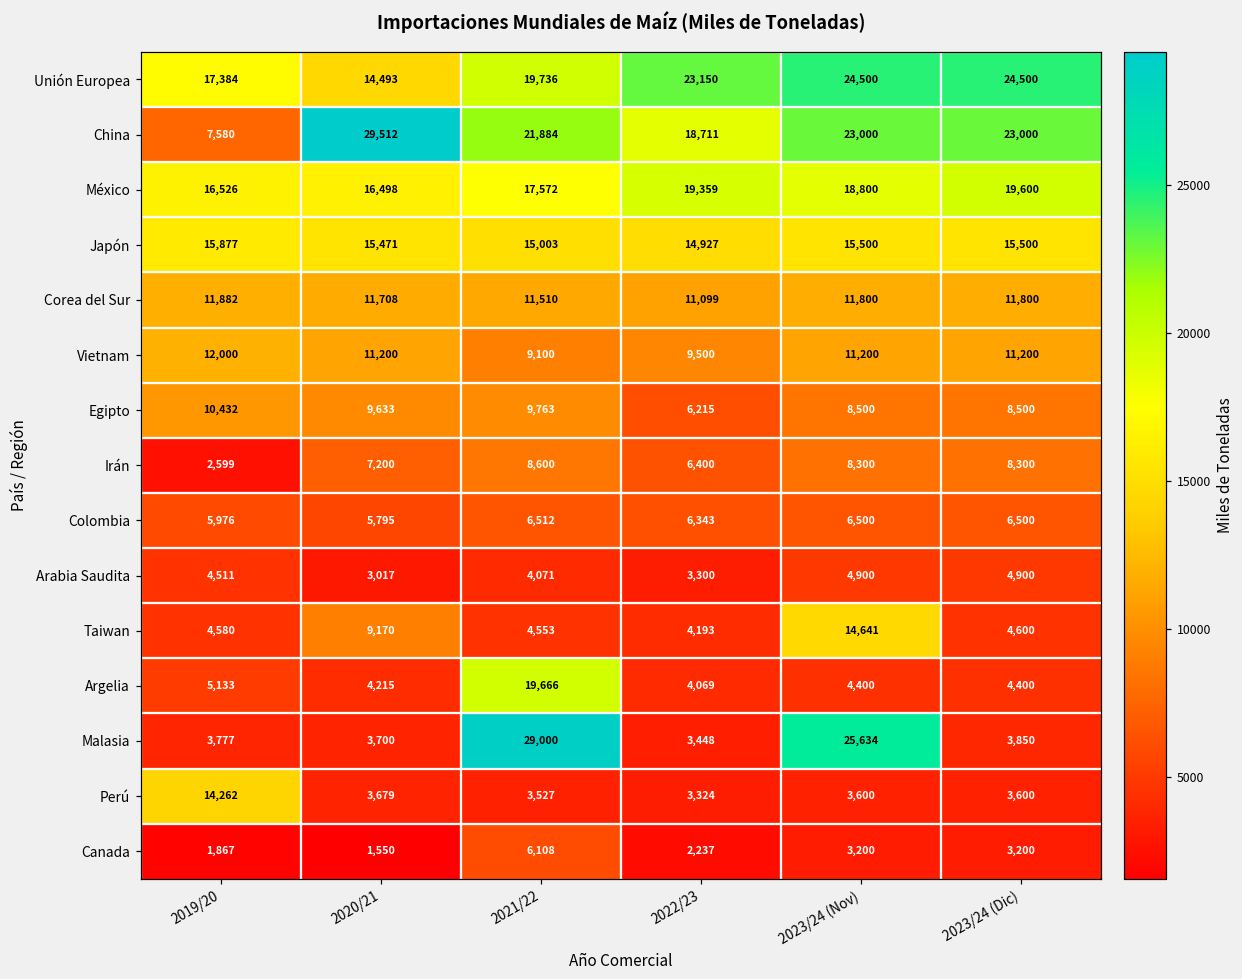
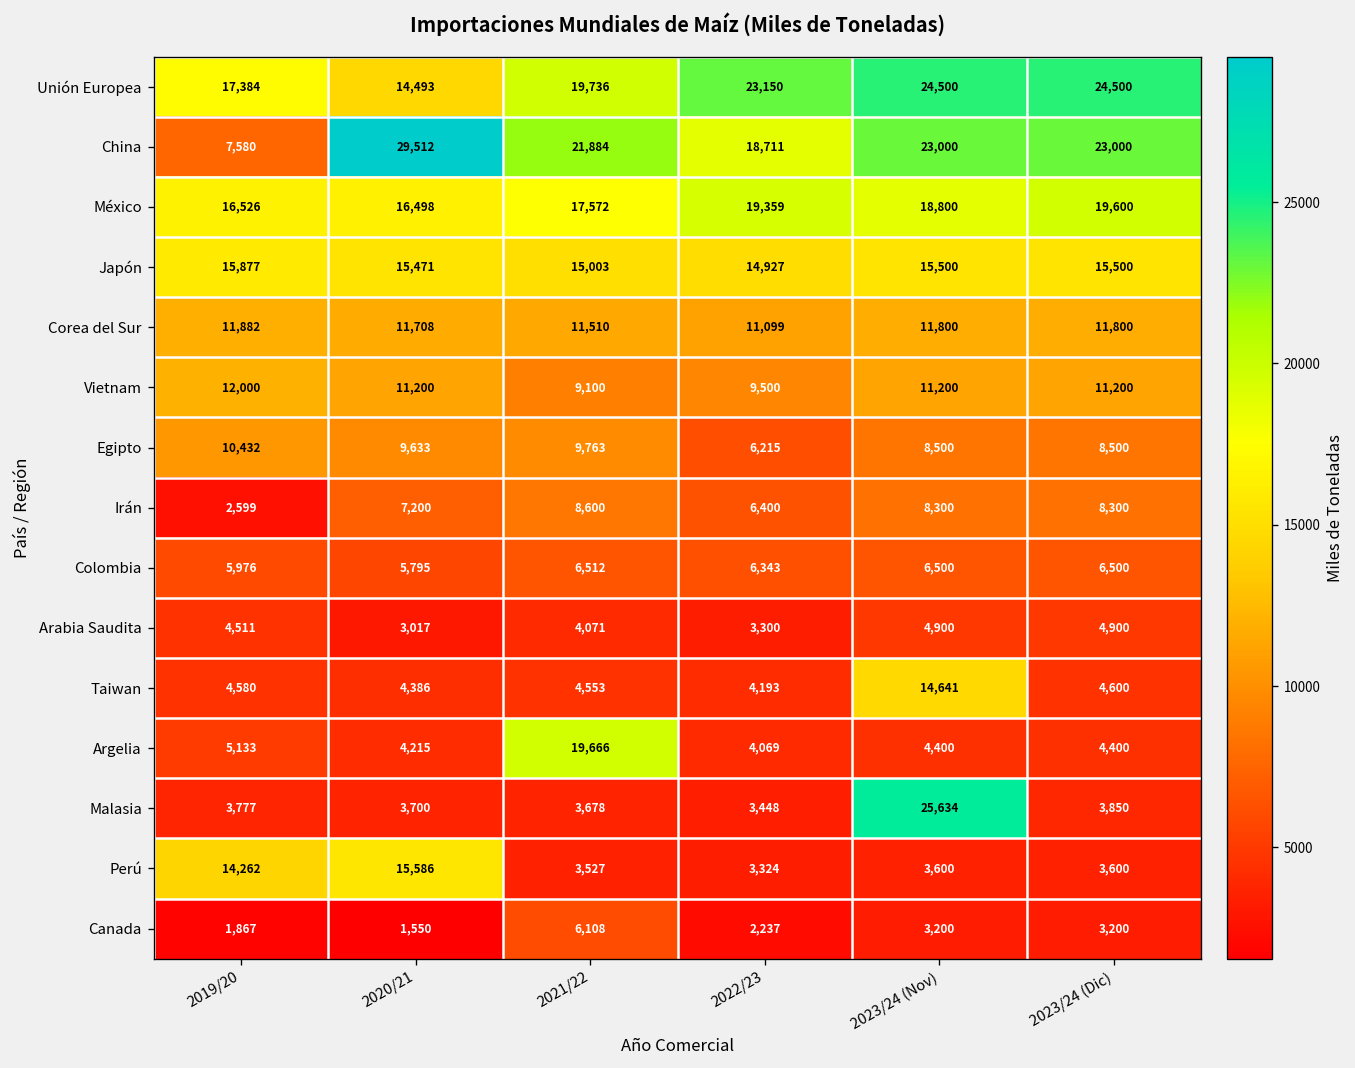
Taiwan, 2020/21: 9,170 -> 4,386
Malasia, 2021/22: 29,000 -> 3,678
Perú, 2020/21: 3,679 -> 15,586
